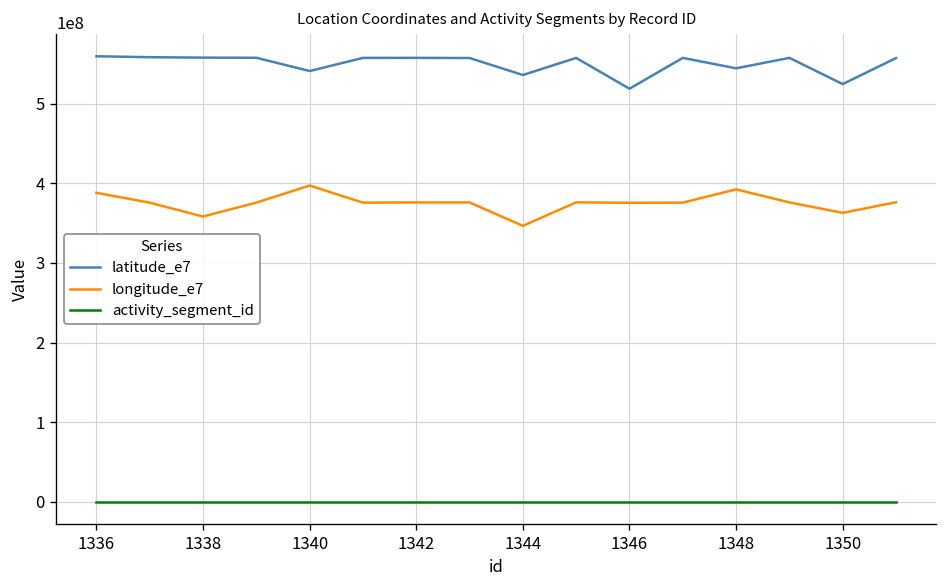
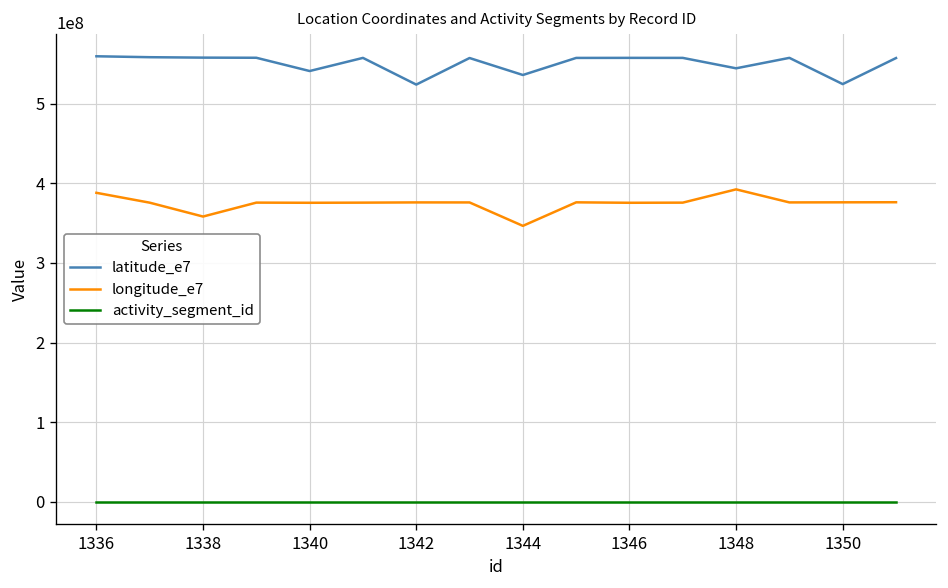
longitude_e7, 1340: 400000000 -> 380000000
latitude_e7, 1342: 560000000 -> 520000000
latitude_e7, 1346: 520000000 -> 560000000
longitude_e7, 1350: 360000000 -> 380000000
